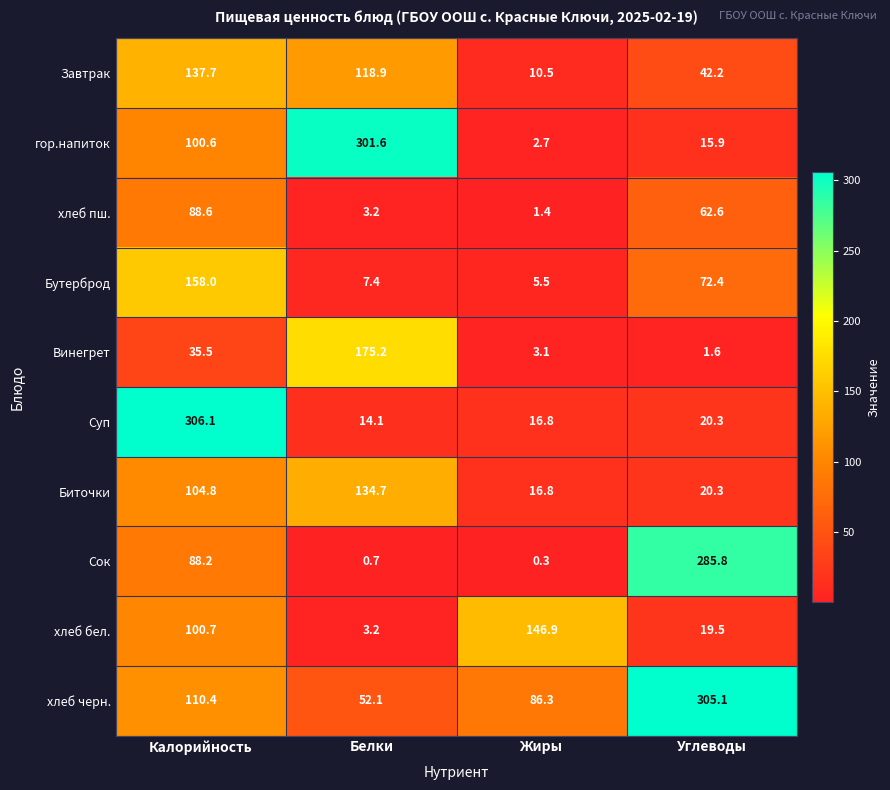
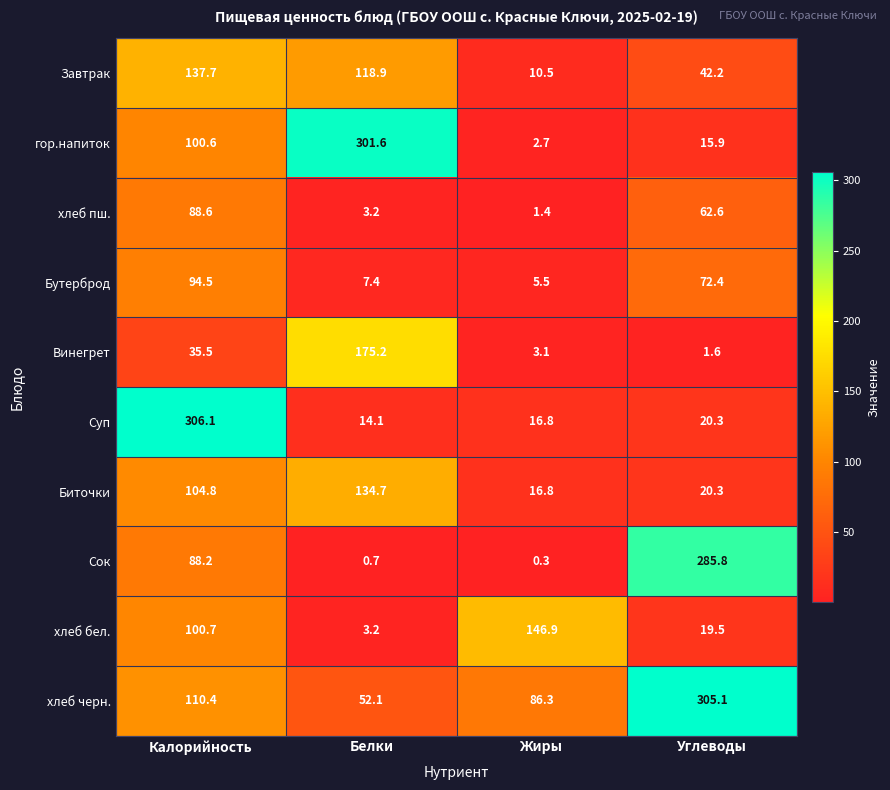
Бутерброд, Калорийность: 158.0 -> 94.5
